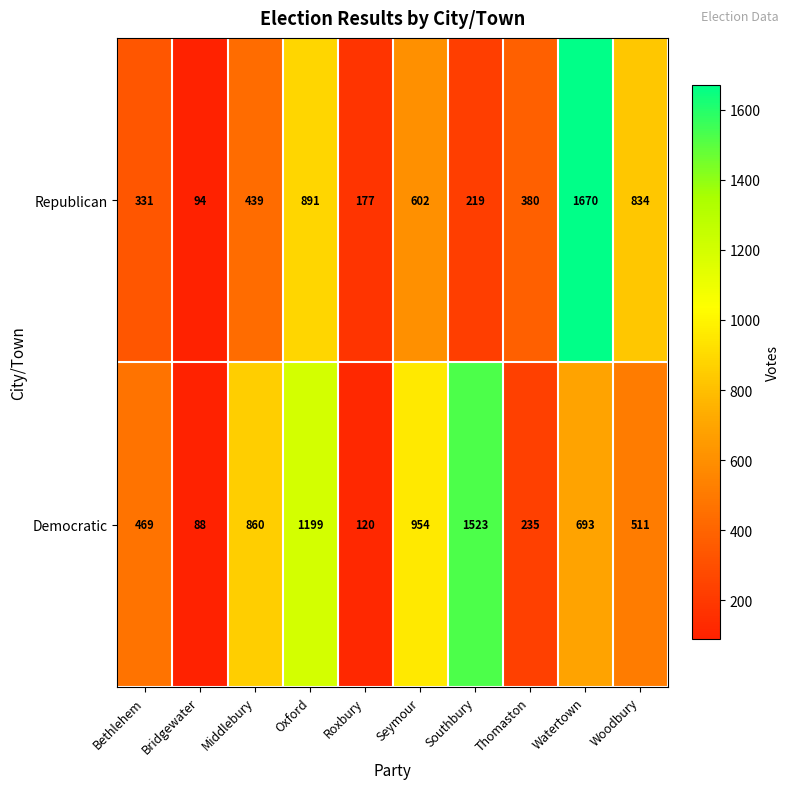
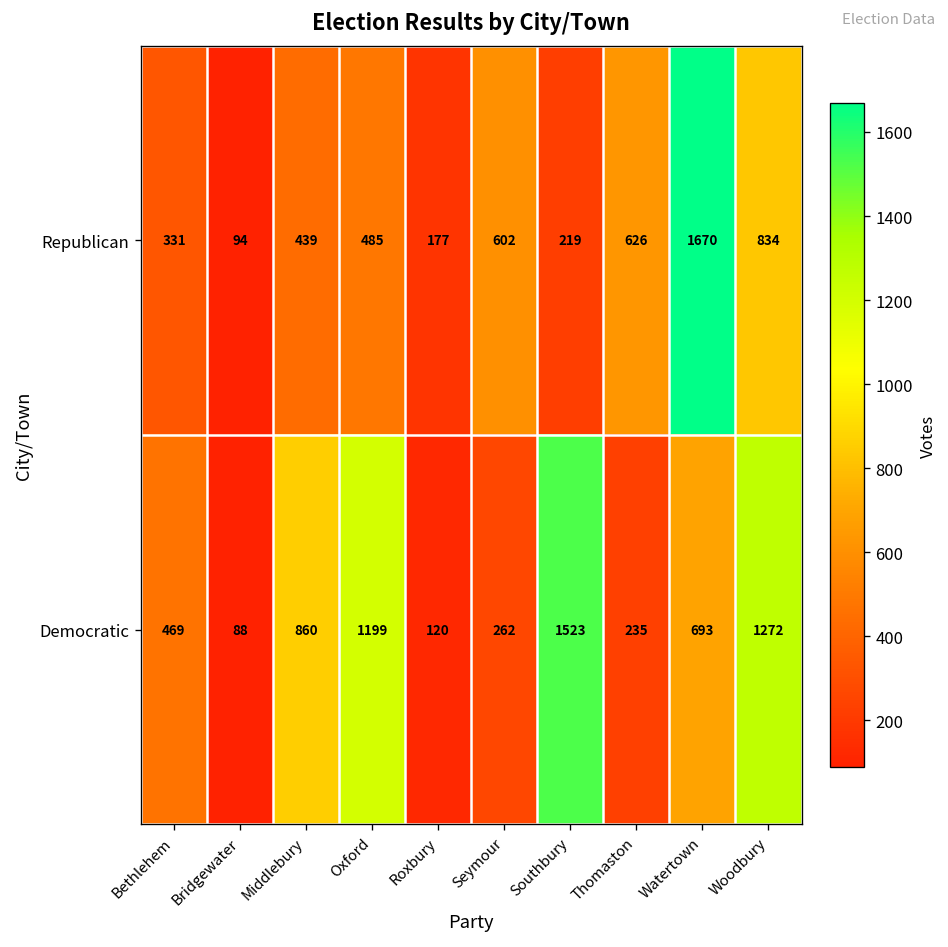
Republican, Oxford: 891 -> 485
Republican, Thomaston: 380 -> 626
Democratic, Seymour: 954 -> 262
Democratic, Woodbury: 511 -> 1272
